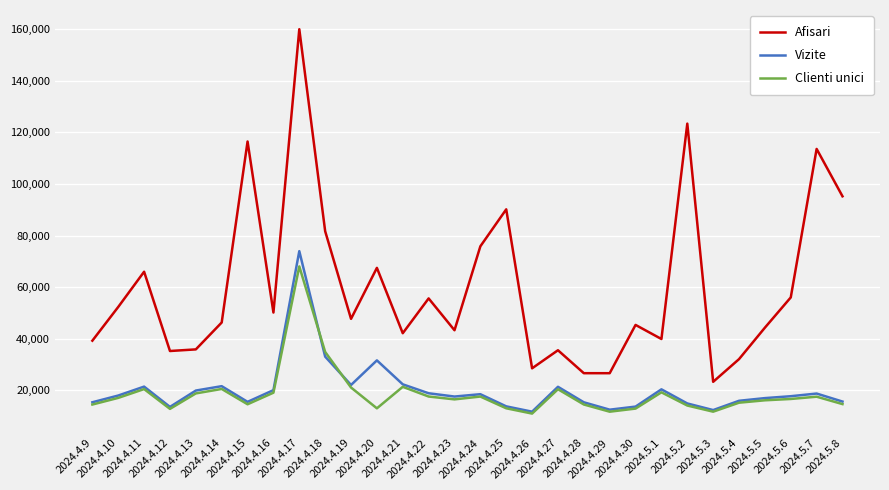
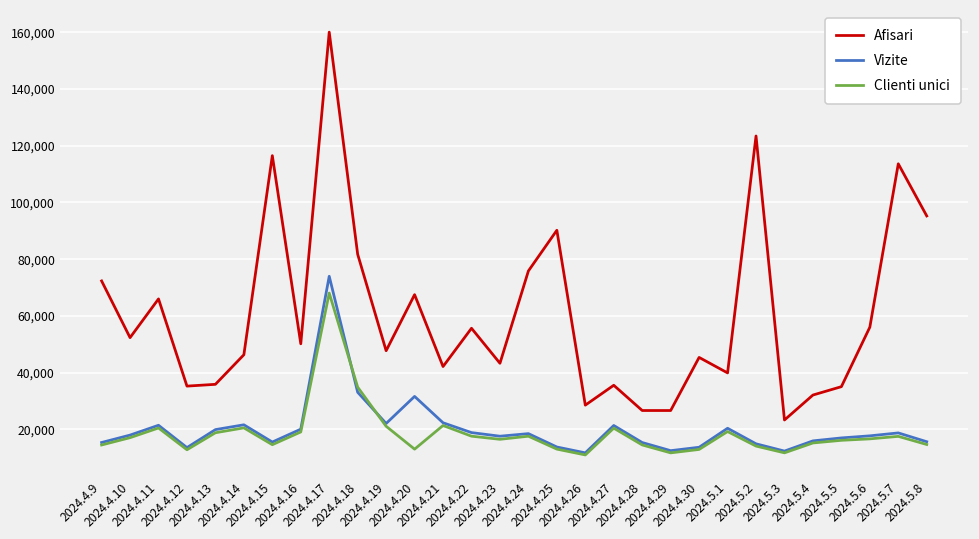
Afisari, 2024.4.9: 39,000 -> 72,000
Afisari, 2024.5.5: 44,000 -> 35,000
